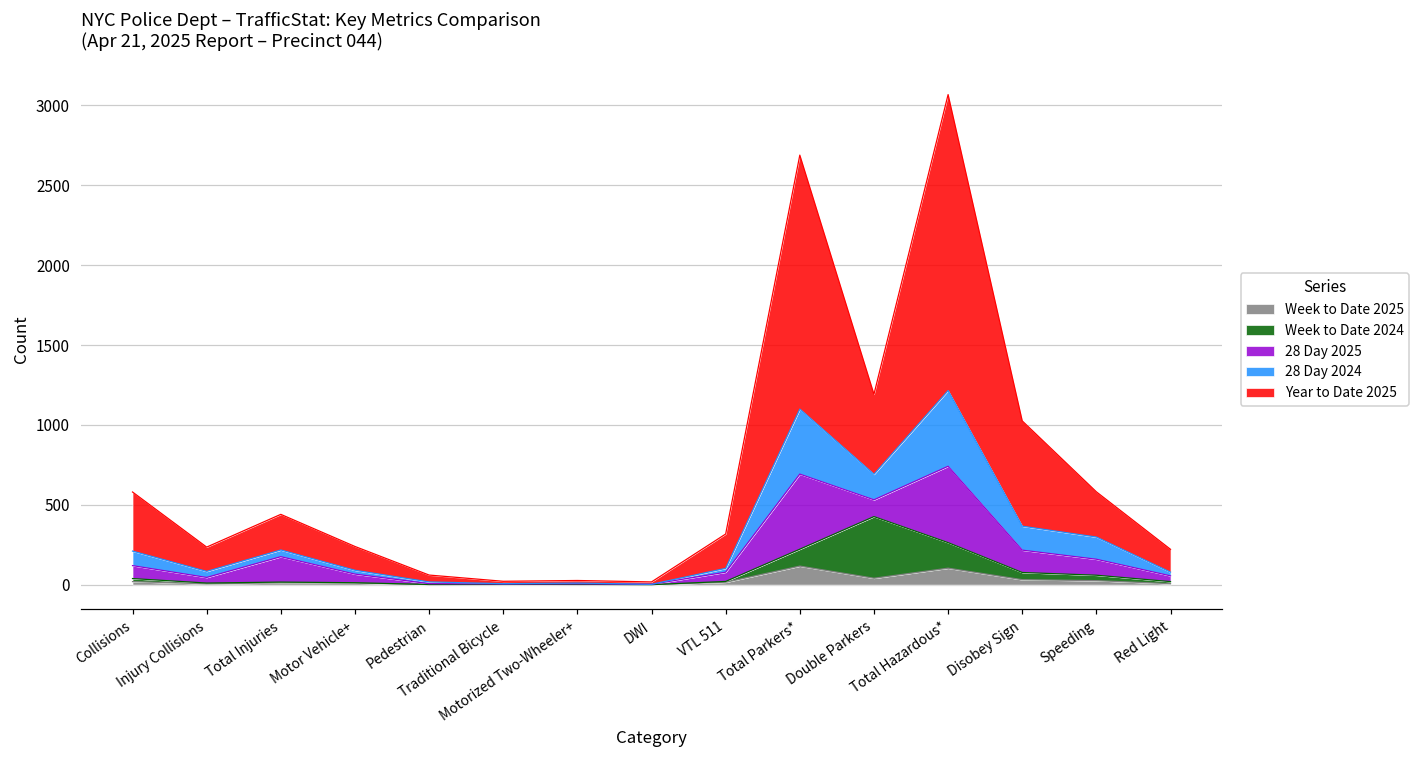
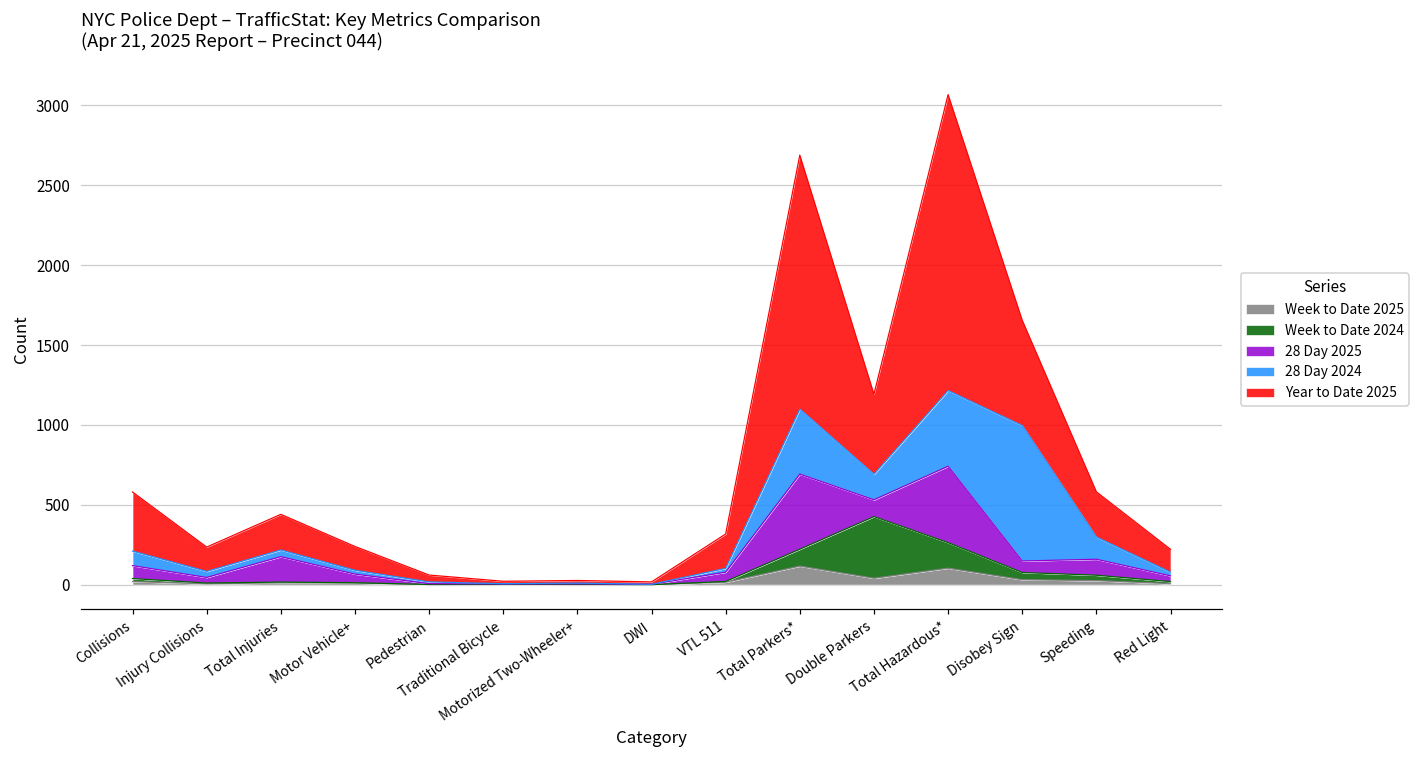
28 Day 2025, Disobey Sign: 140 -> 70
28 Day 2024, Disobey Sign: 150 -> 850
